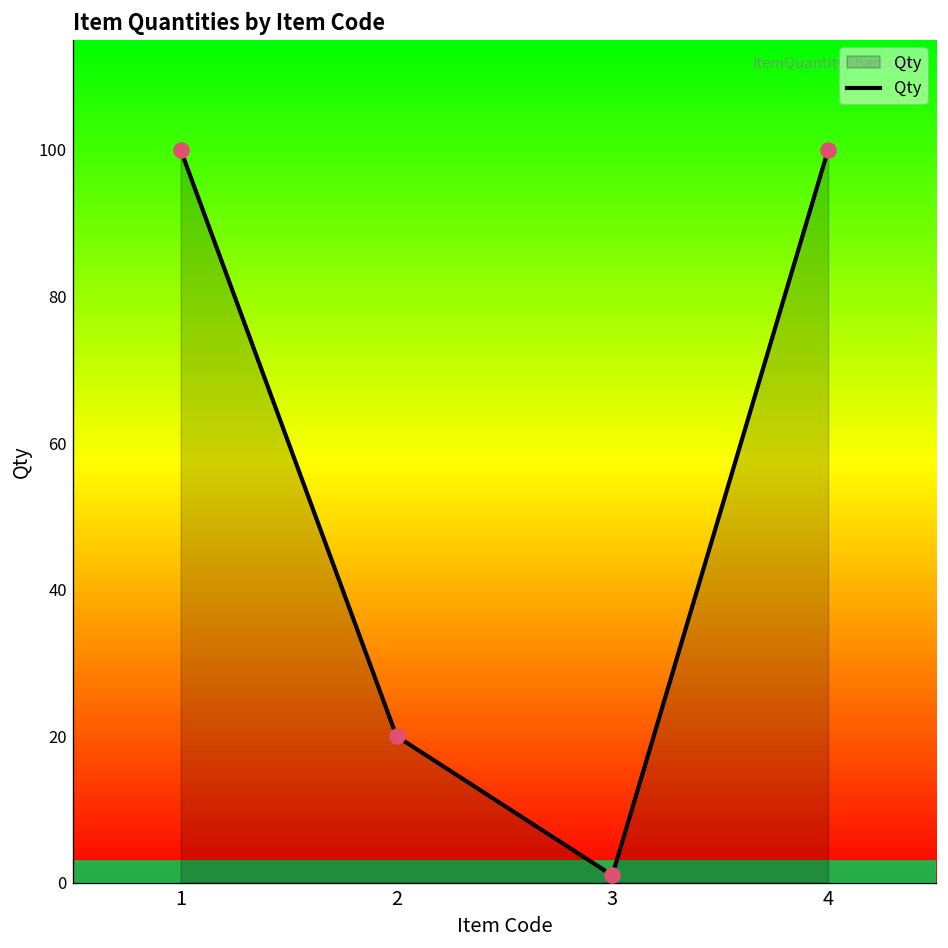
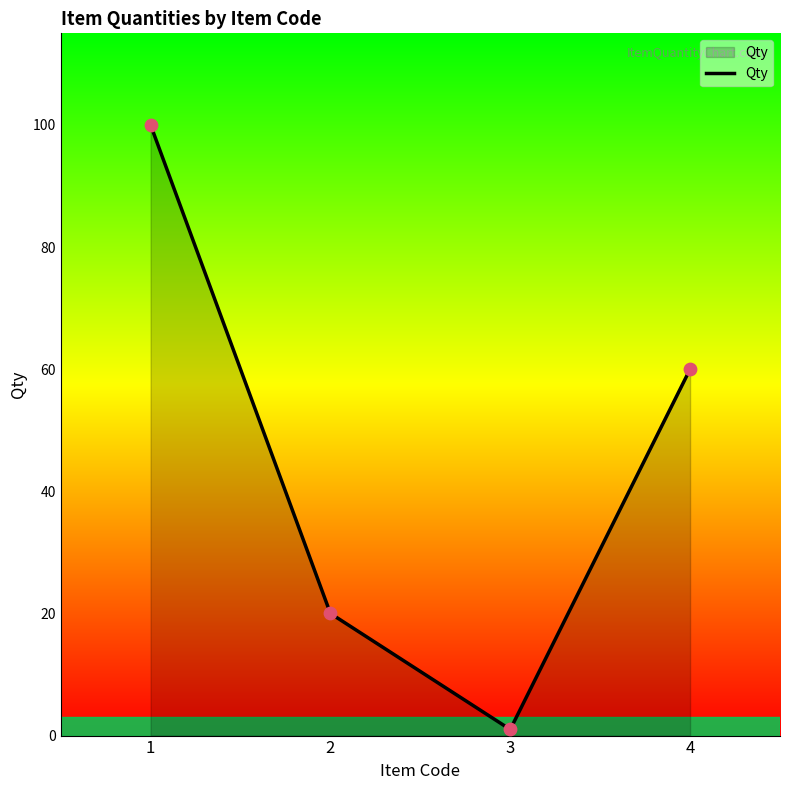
4: 100 -> 60
